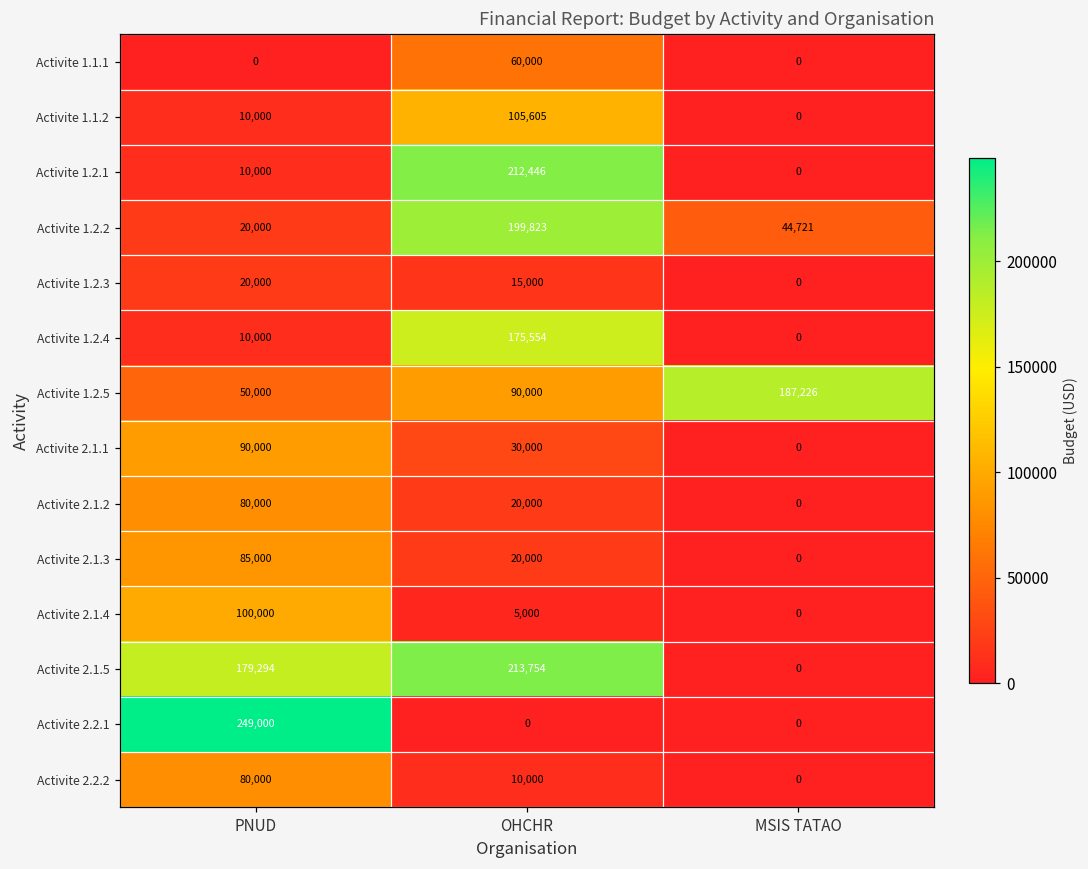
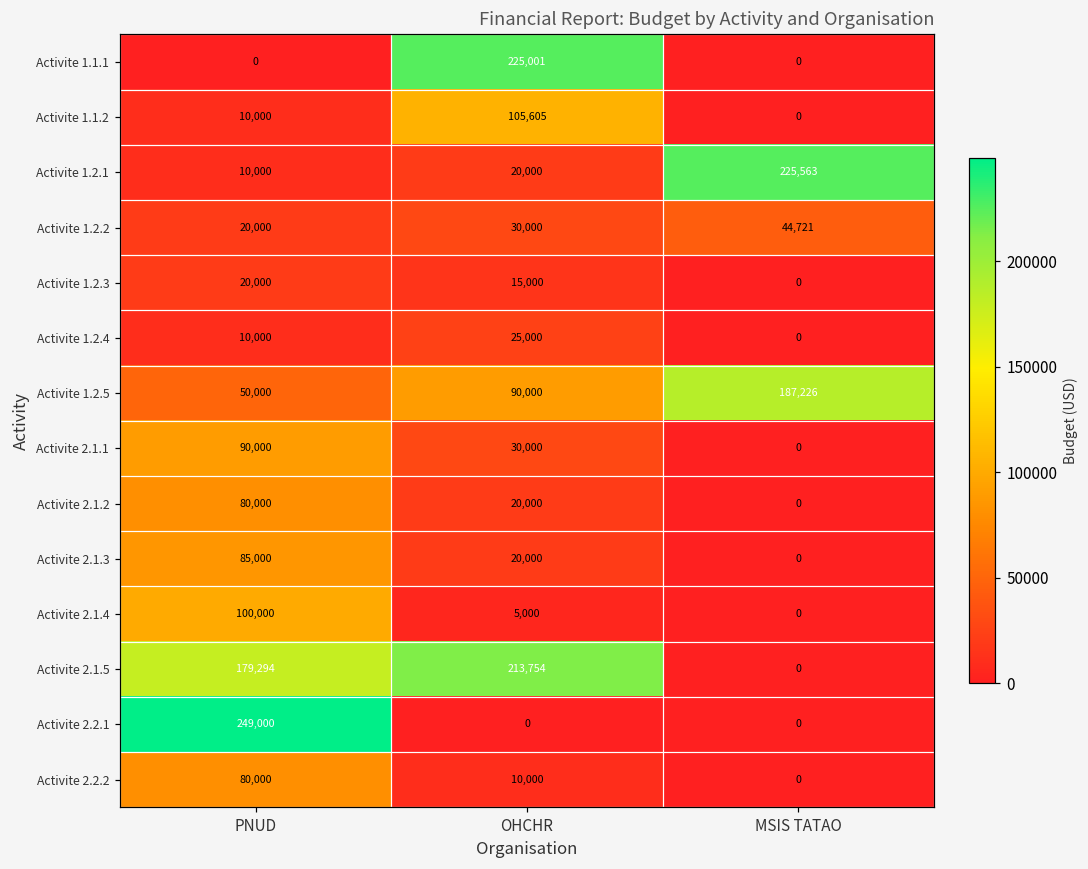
Activite 1.1.1, OHCHR: 60,000 -> 225,001
Activite 1.2.1, OHCHR: 212,446 -> 20,000
Activite 1.2.1, MSIS TATAO: 0 -> 225,563
Activite 1.2.2, OHCHR: 199,823 -> 30,000
Activite 1.2.4, OHCHR: 175,554 -> 25,000
